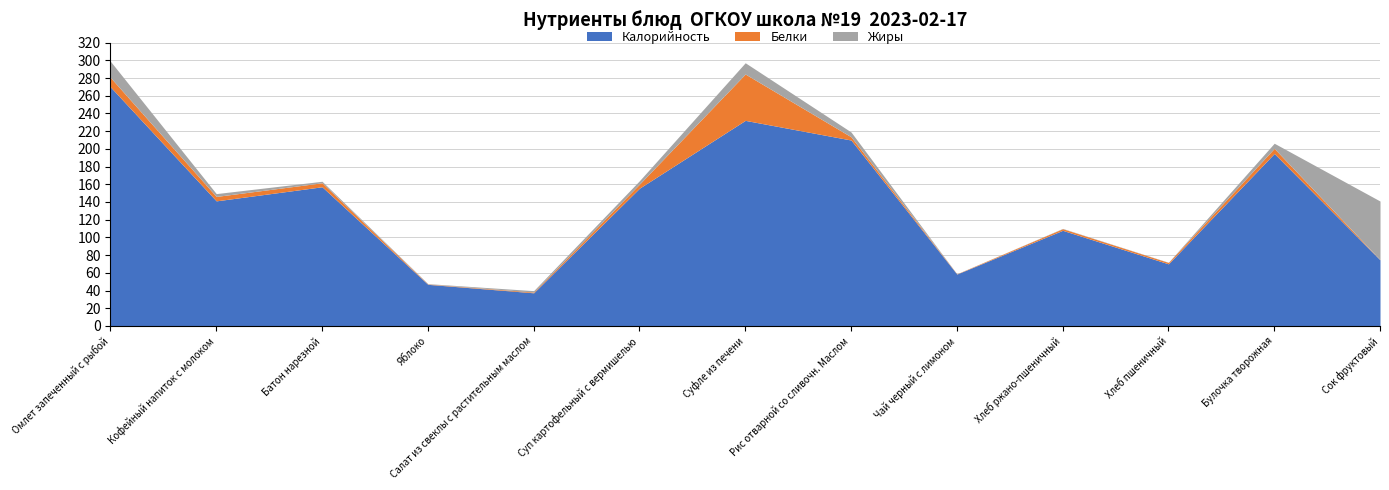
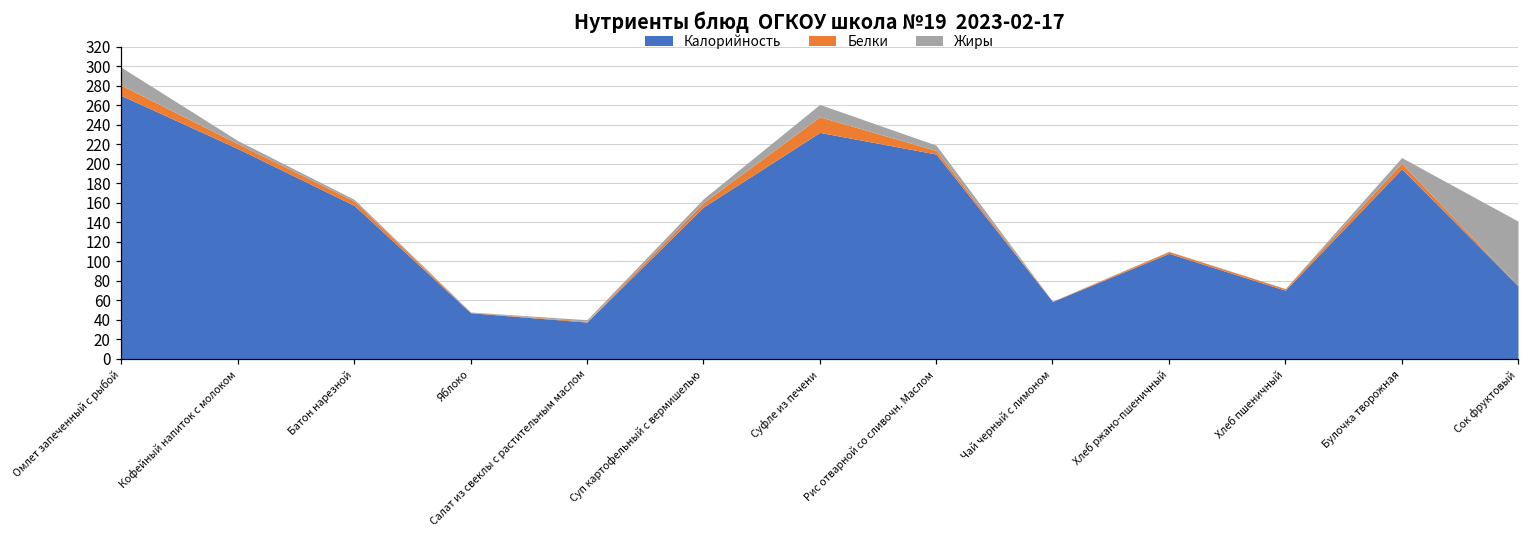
Калорийность, Кофейный напиток с молоком: 140 -> 220
Белки, Суфле из печени: 50 -> 20
